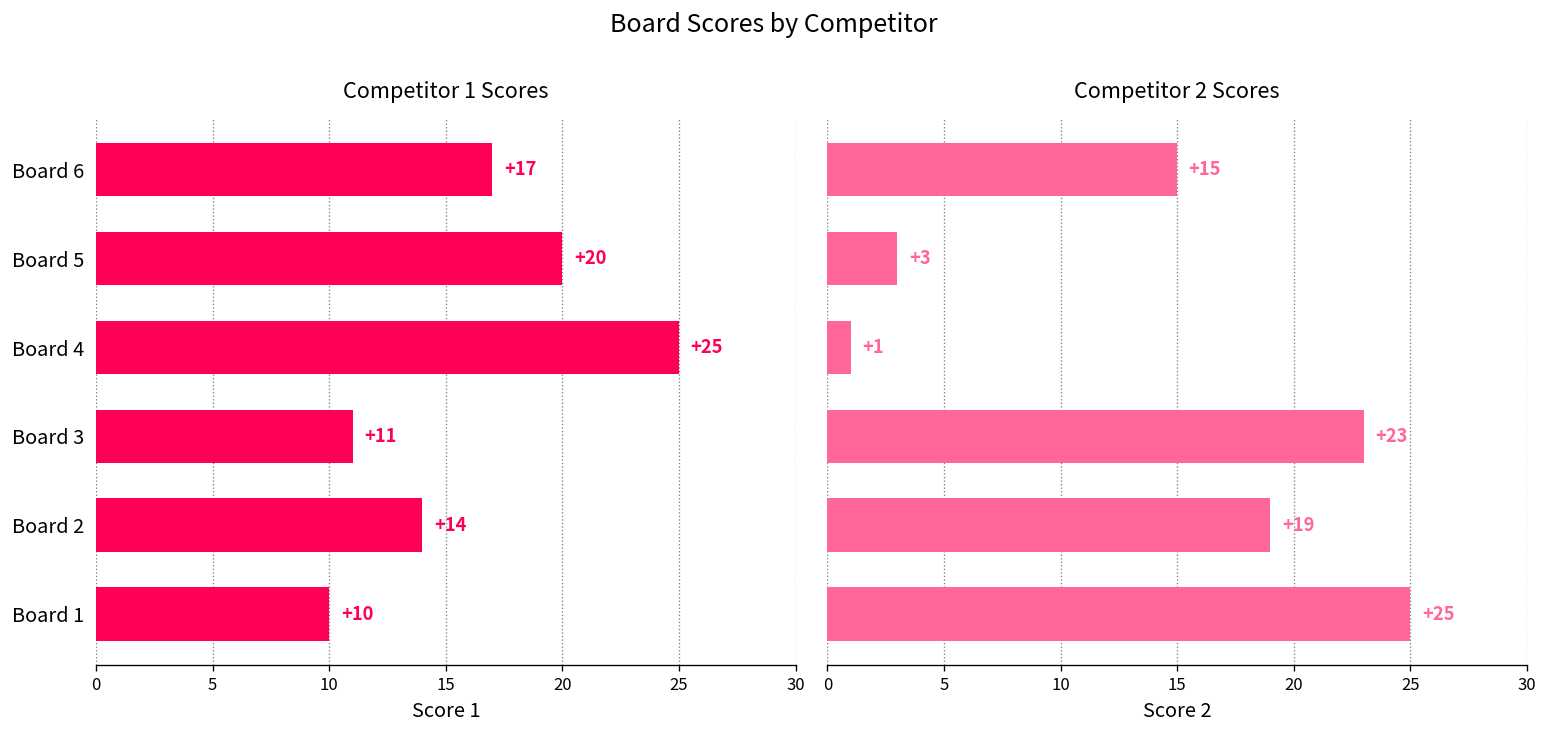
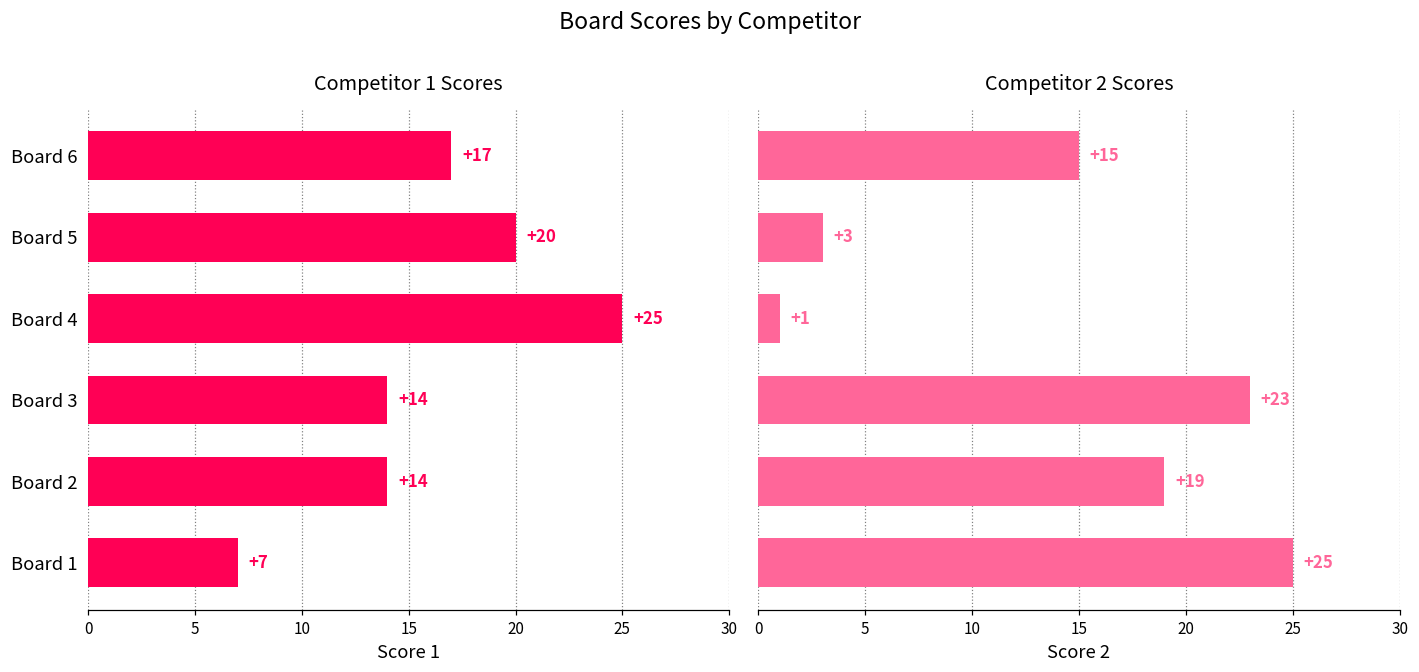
Competitor 1 Scores, Board 3: +11 -> +14
Competitor 1 Scores, Board 1: +10 -> +7
